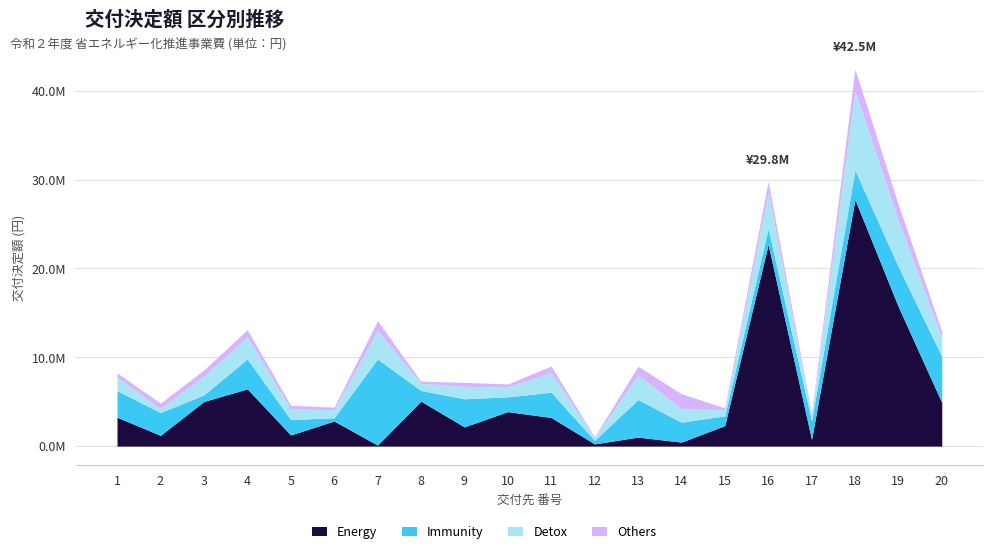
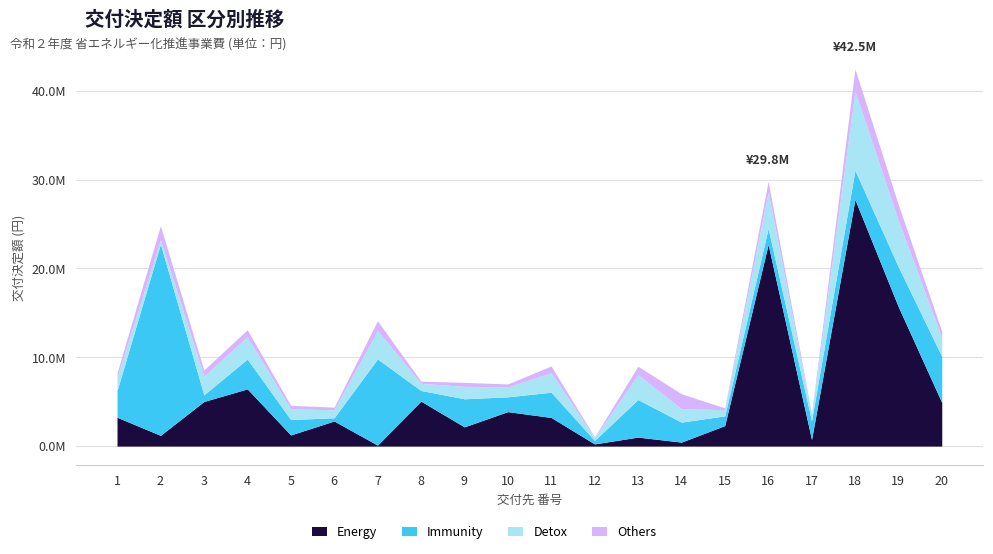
Immunity, 2: 3000000 -> 22000000
Others, 2: 1000000 -> 2000000
